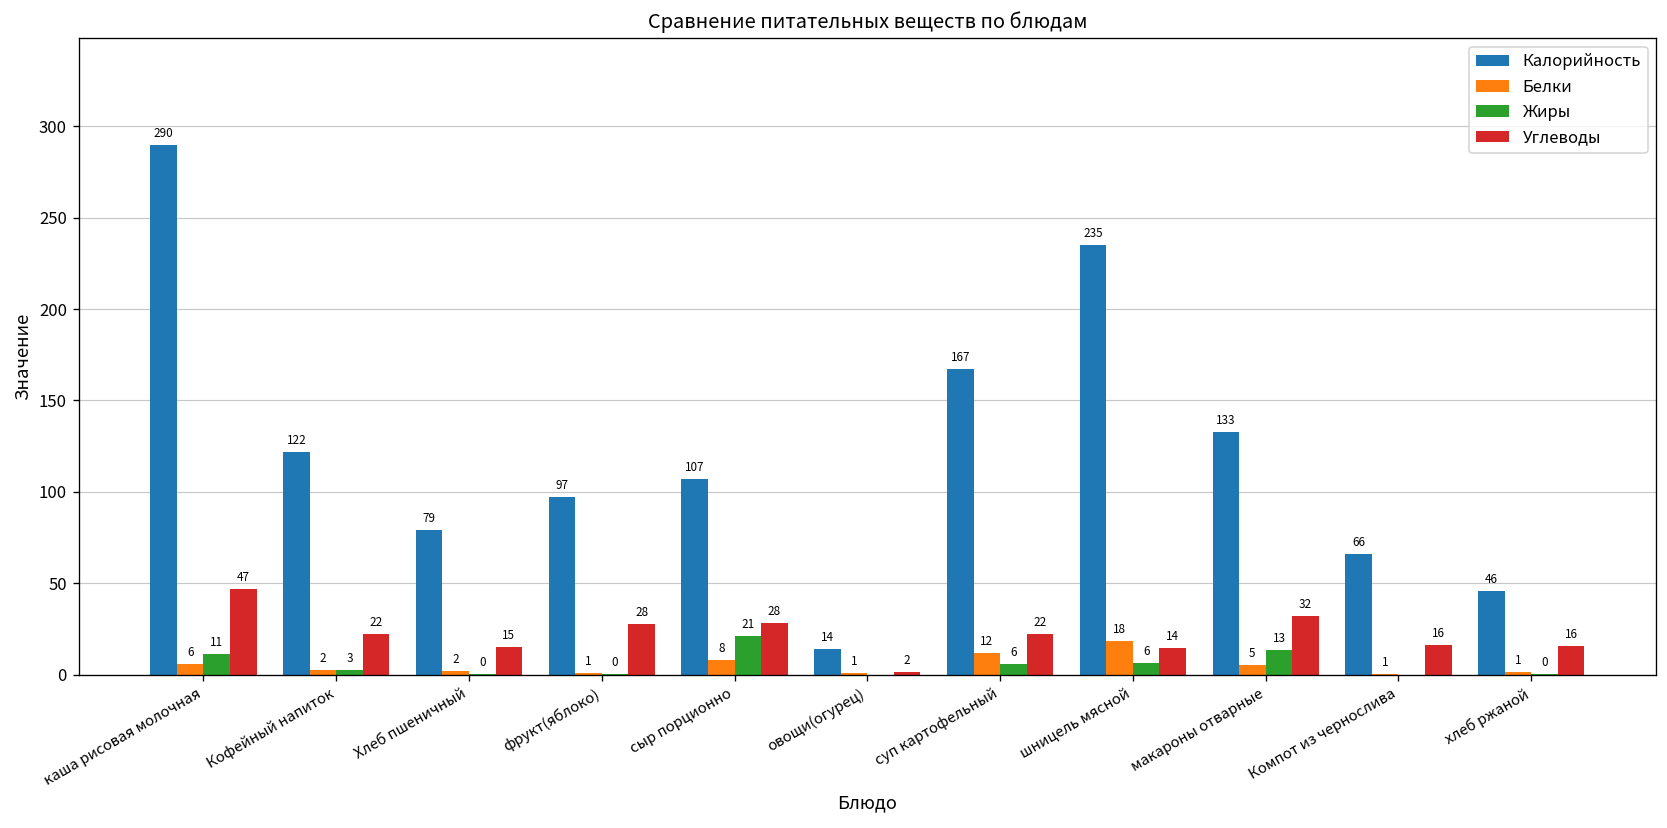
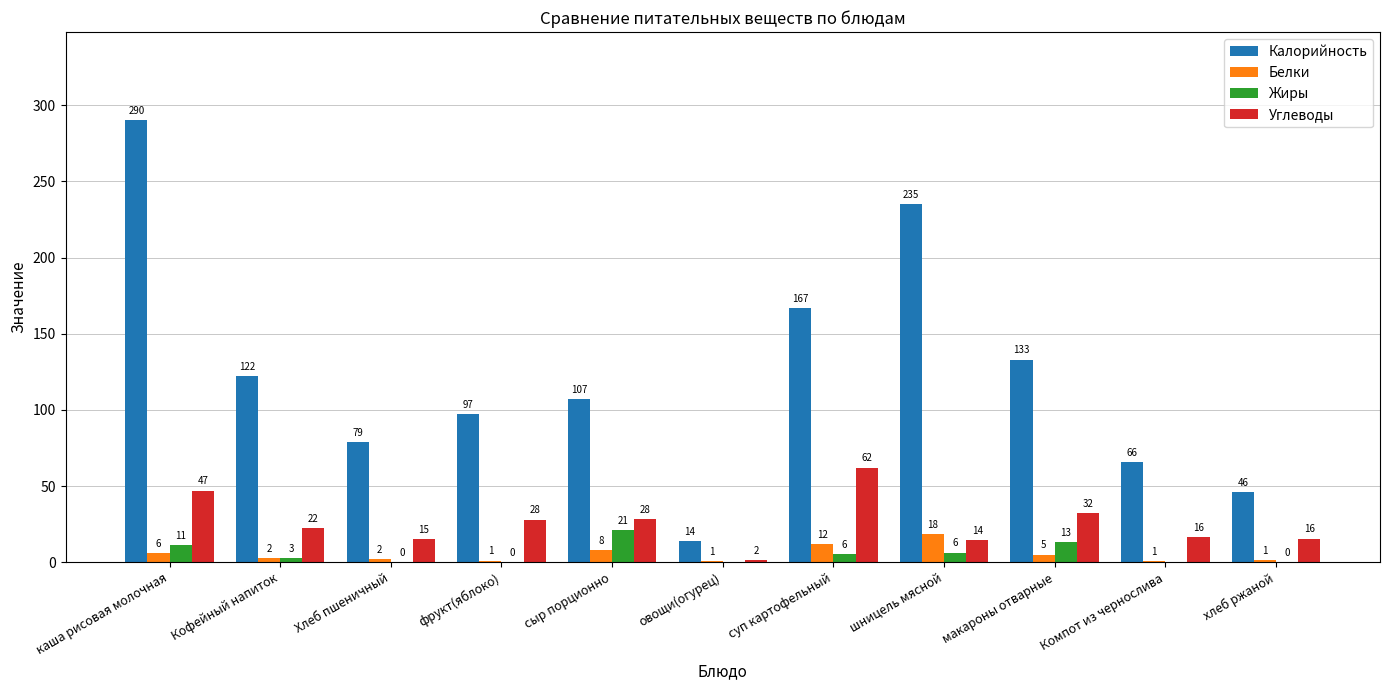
Углеводы, суп картофельный: 22 -> 62
